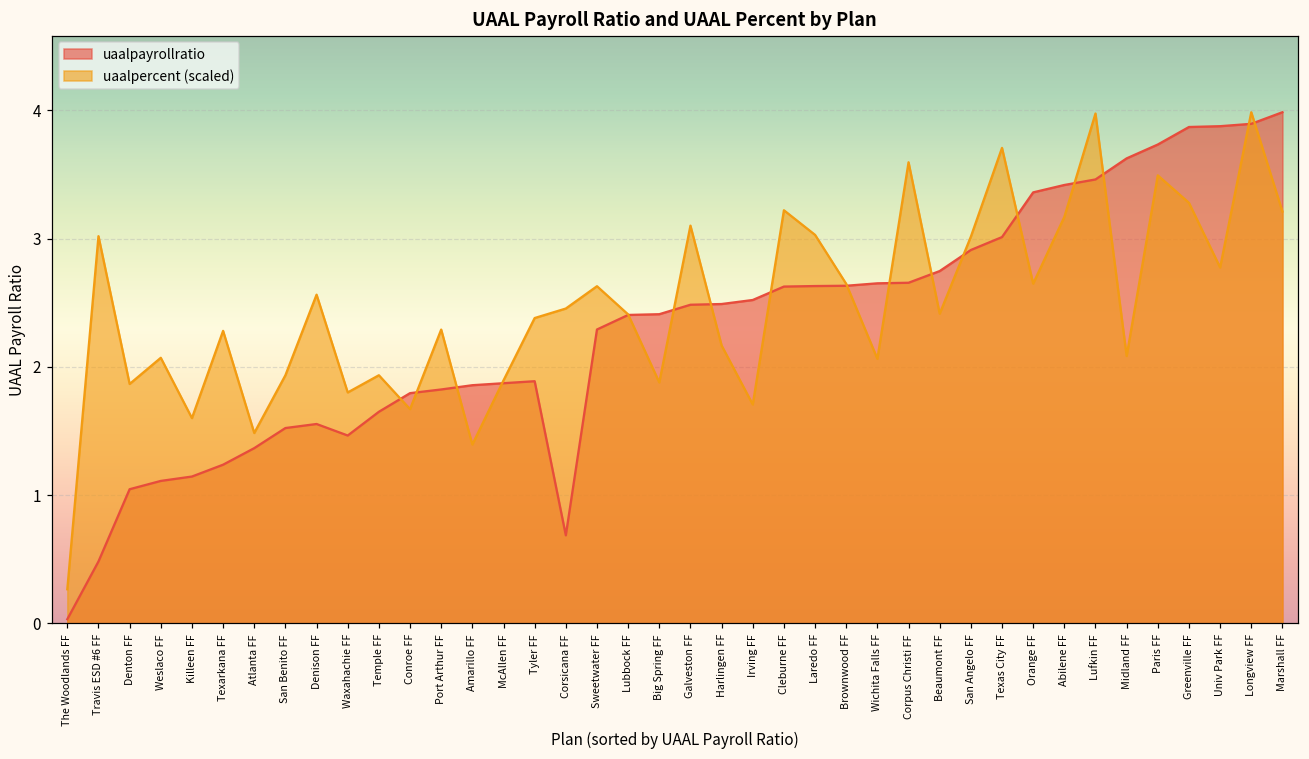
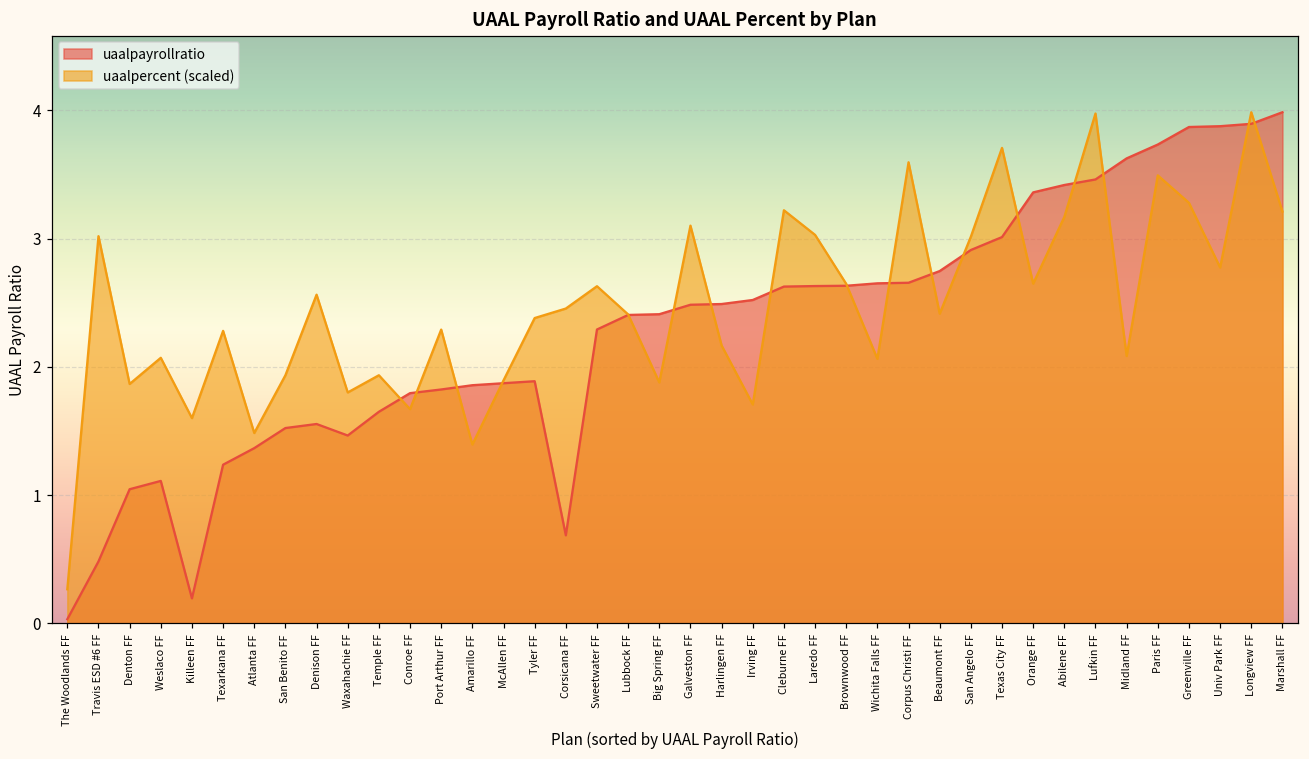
uaalpayrollratio, Killeen FF: 1.14 -> 0.20
